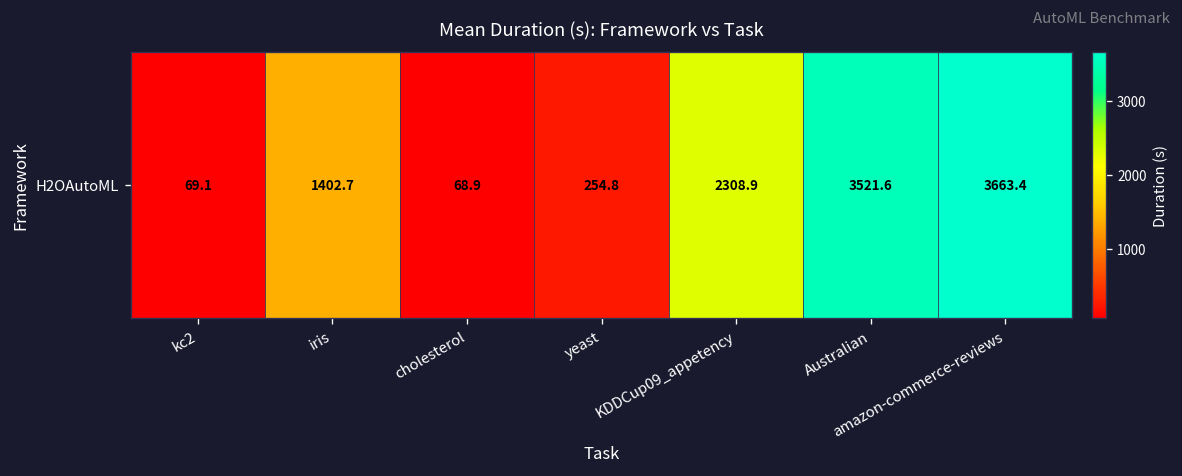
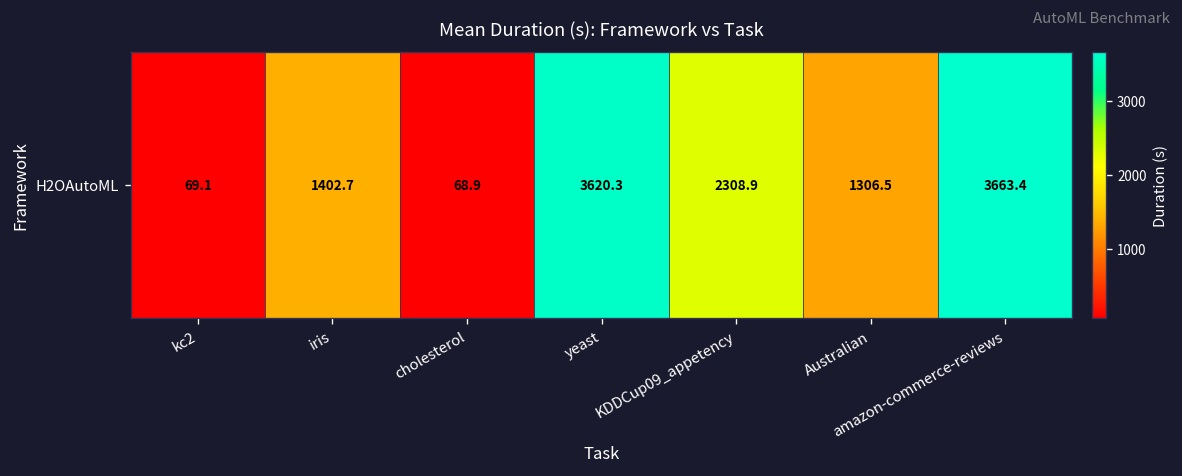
H2OAutoML, yeast: 254.8 -> 3620.3
H2OAutoML, Australian: 3521.6 -> 1306.5
